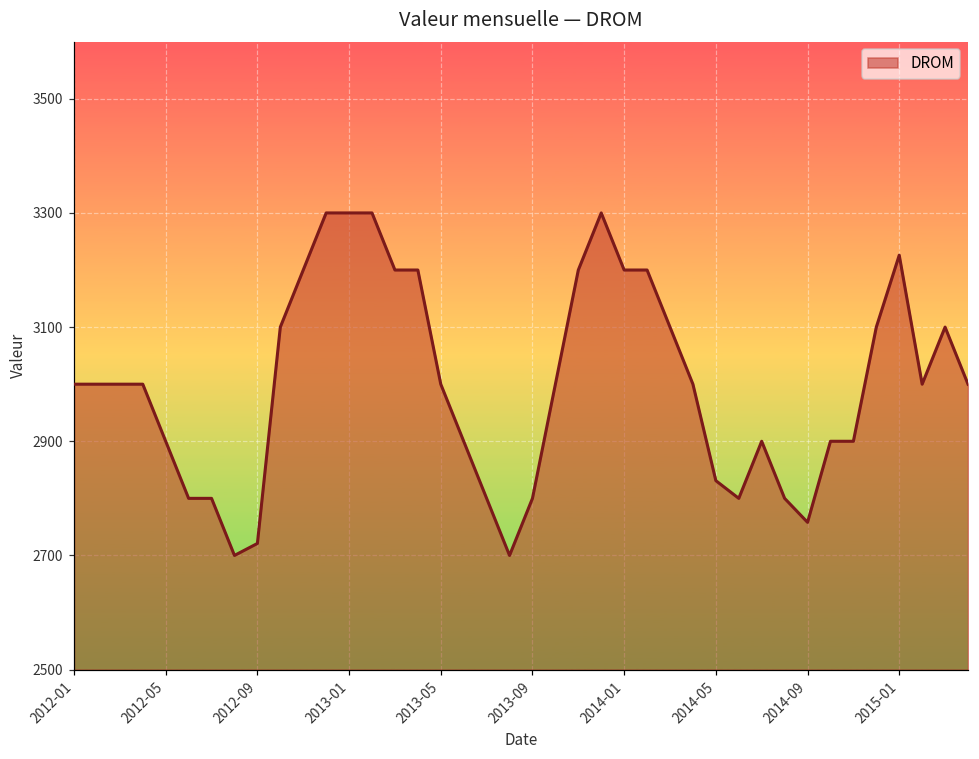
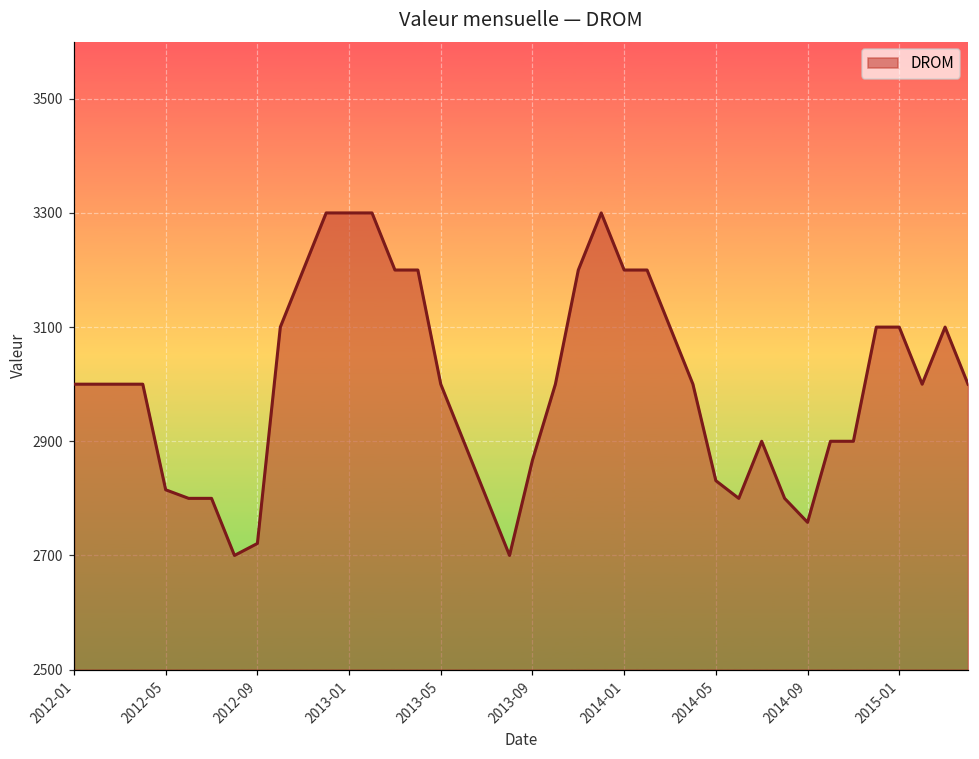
2012-05: 2900 -> 2820
2013-09: 2800 -> 2870
2015-01: 3230 -> 3100
